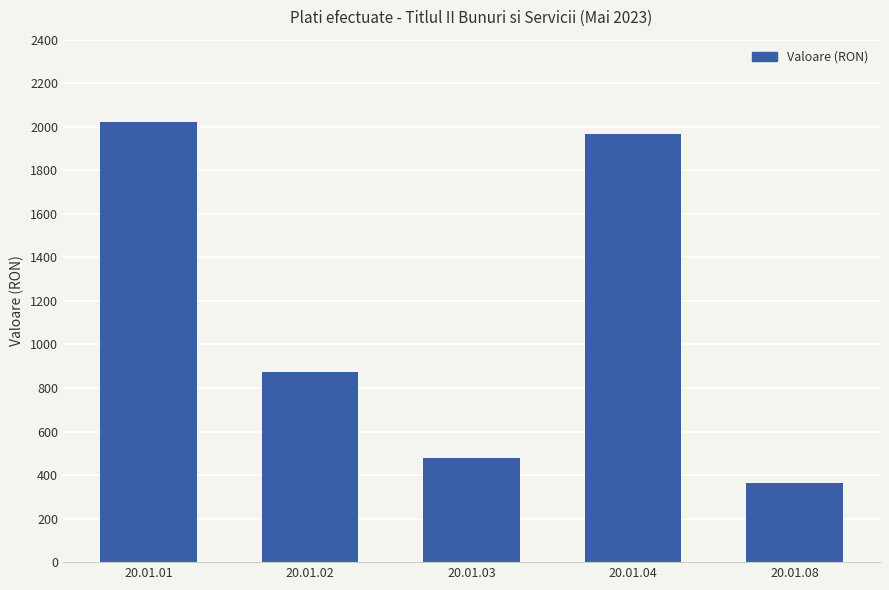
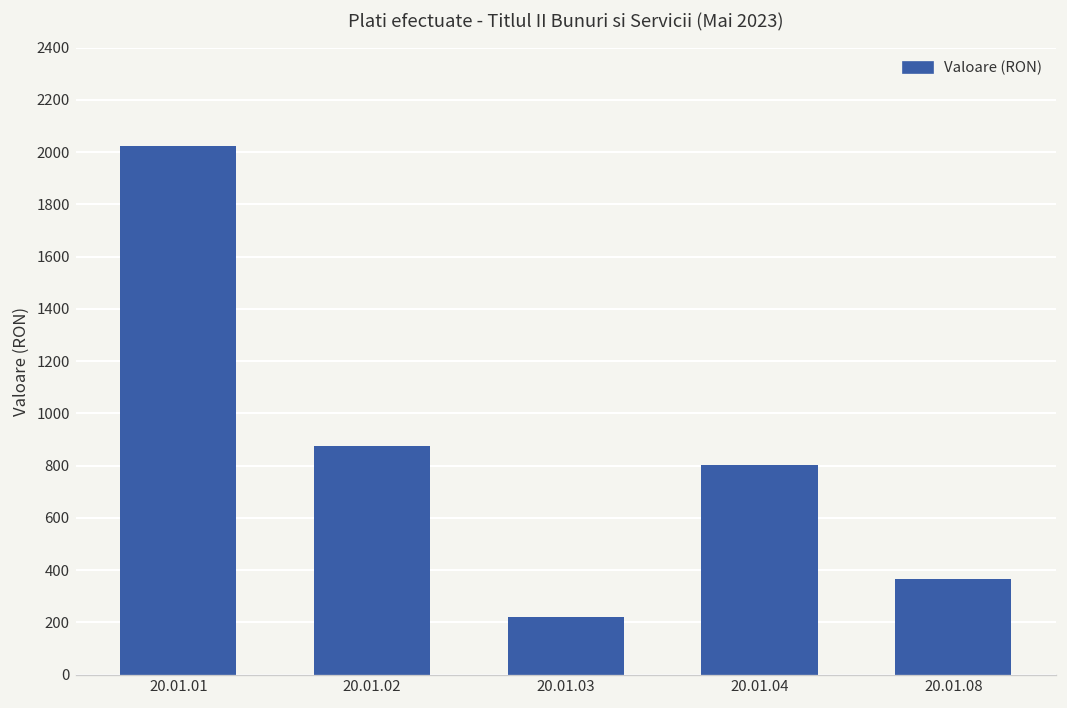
20.01.03: 480 -> 220
20.01.04: 1970 -> 800
